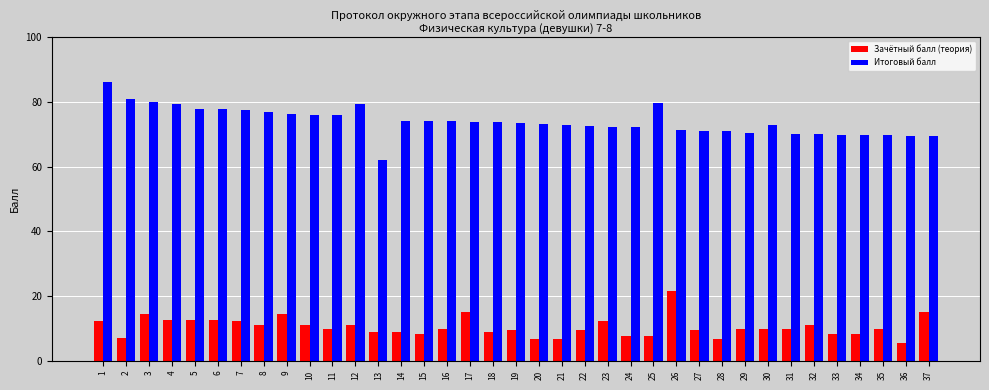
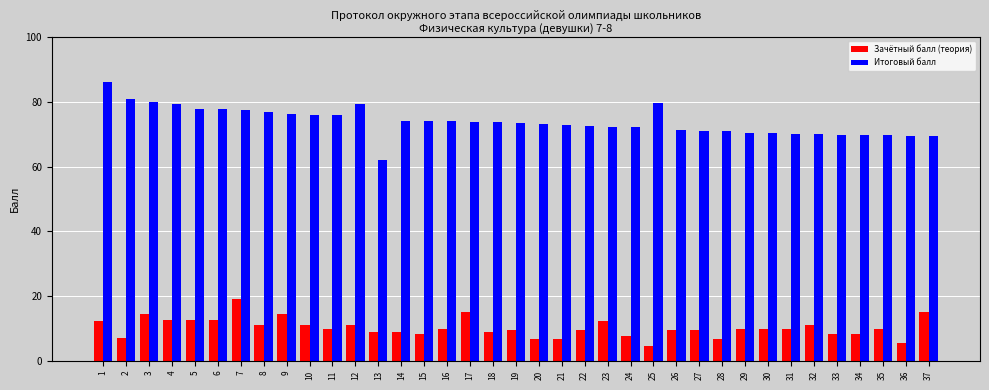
Зачётный балл (теория), 7: 12 -> 19
Зачётный балл (теория), 25: 8 -> 4
Зачётный балл (теория), 26: 21 -> 9
Итоговый балл, 30: 73 -> 70
